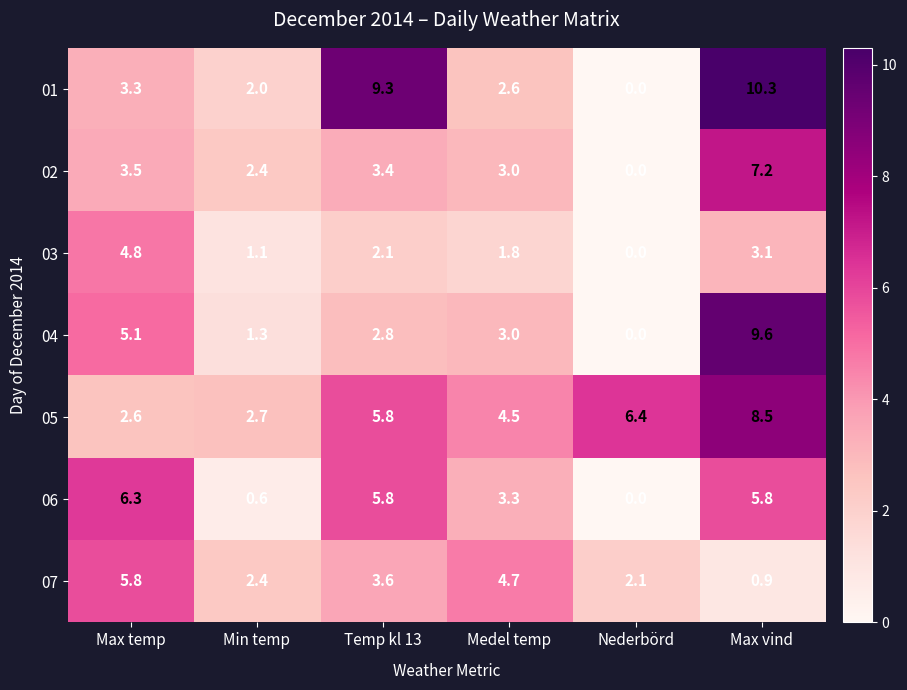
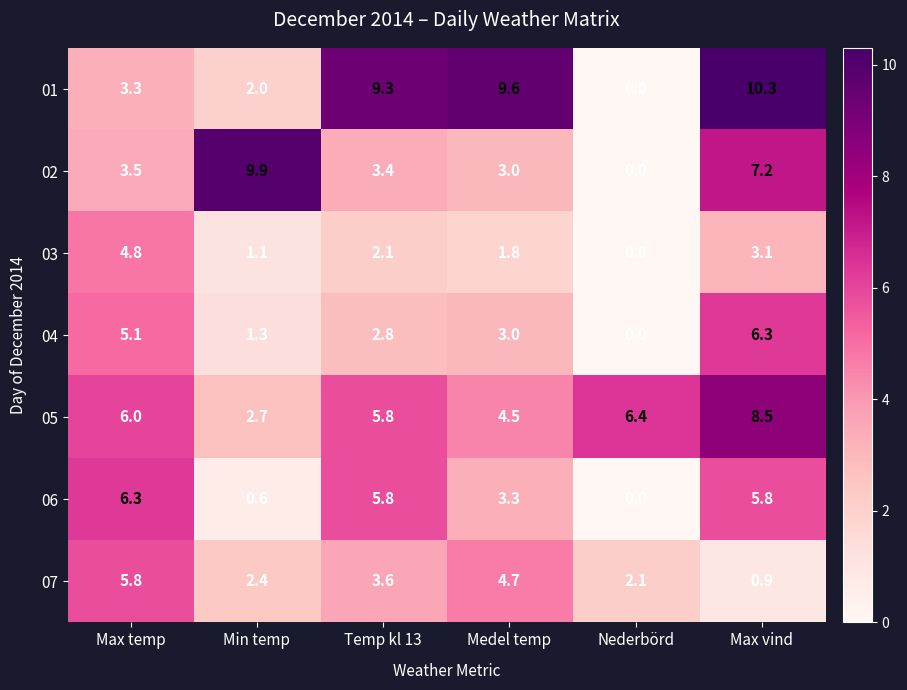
01, Medel temp: 2.6 -> 9.6
02, Min temp: 2.4 -> 9.9
04, Max vind: 9.6 -> 6.3
05, Max temp: 2.6 -> 6.0
